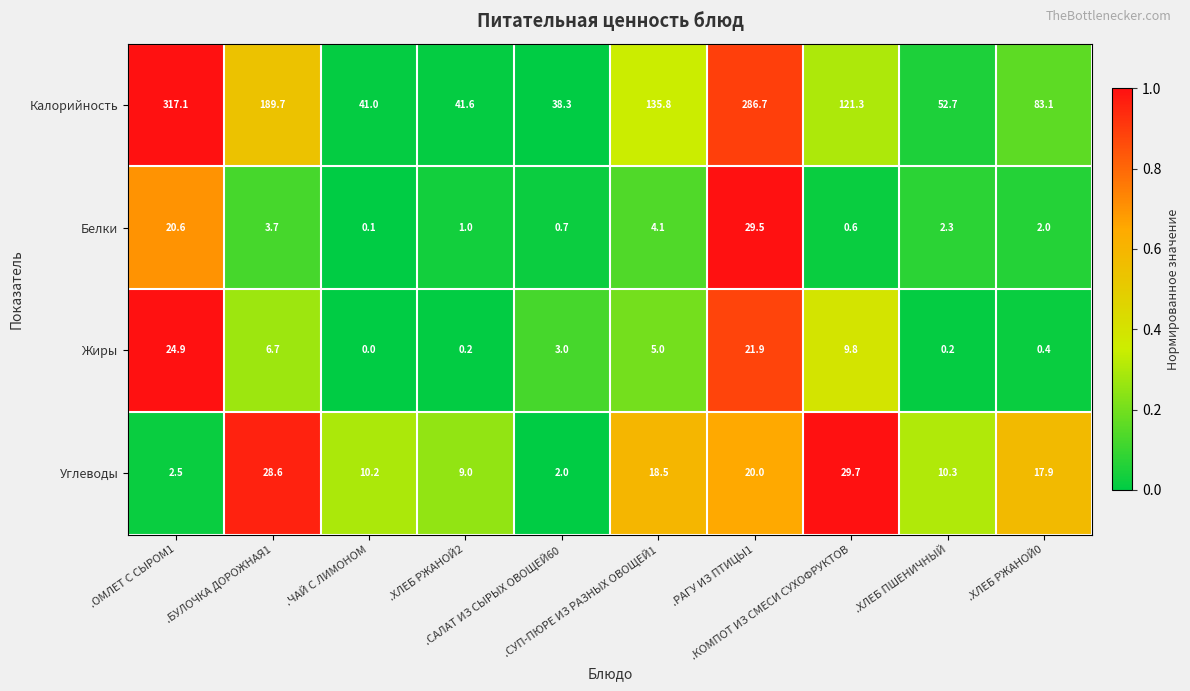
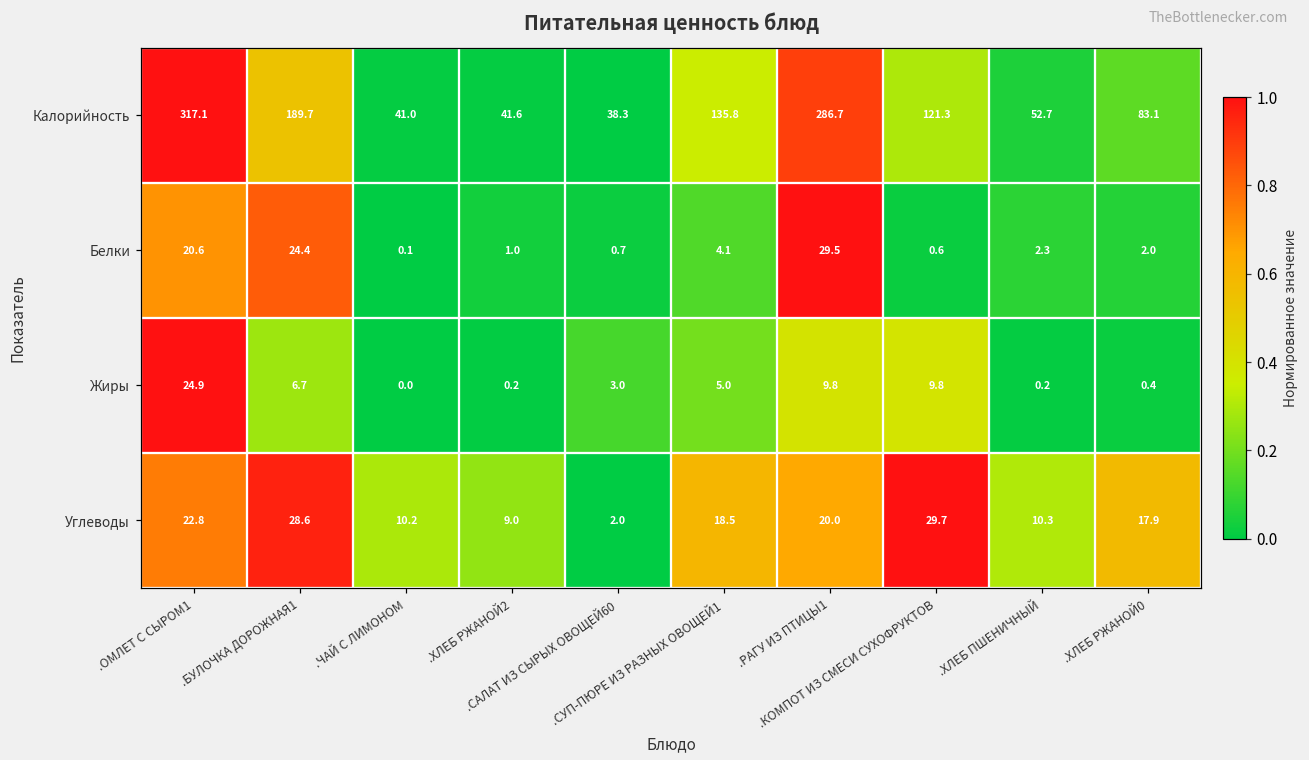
Белки, .БУЛОЧКА ДОРОЖНАЯ1: 3.7 -> 24.4
Жиры, .РАГУ ИЗ ПТИЦЫ1: 21.9 -> 9.8
Углеводы, .ОМЛЕТ С СЫРОМ1: 2.5 -> 22.8
